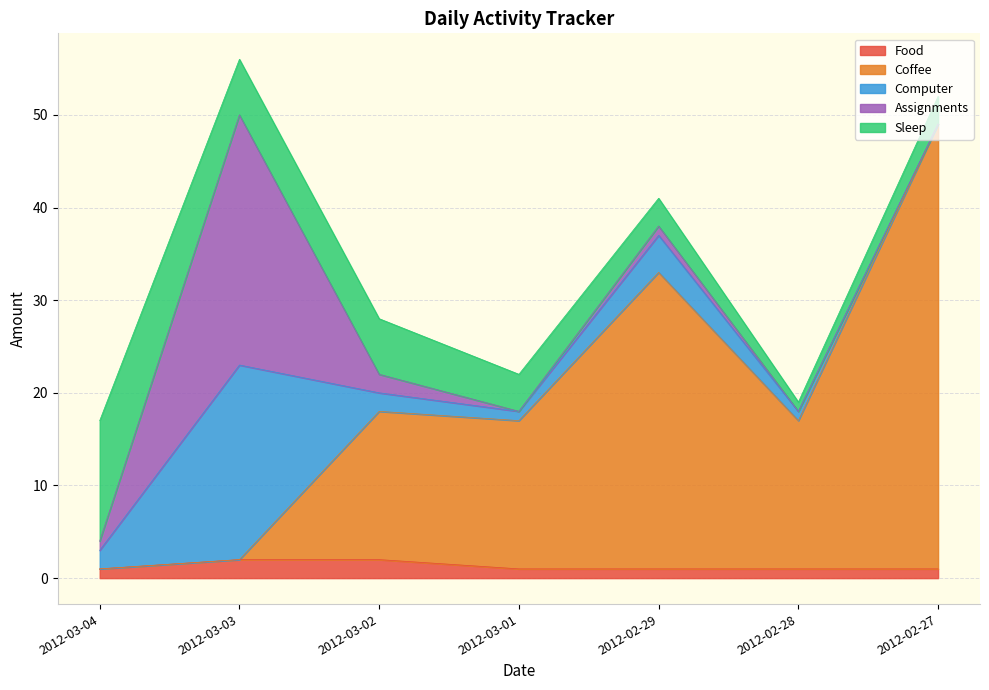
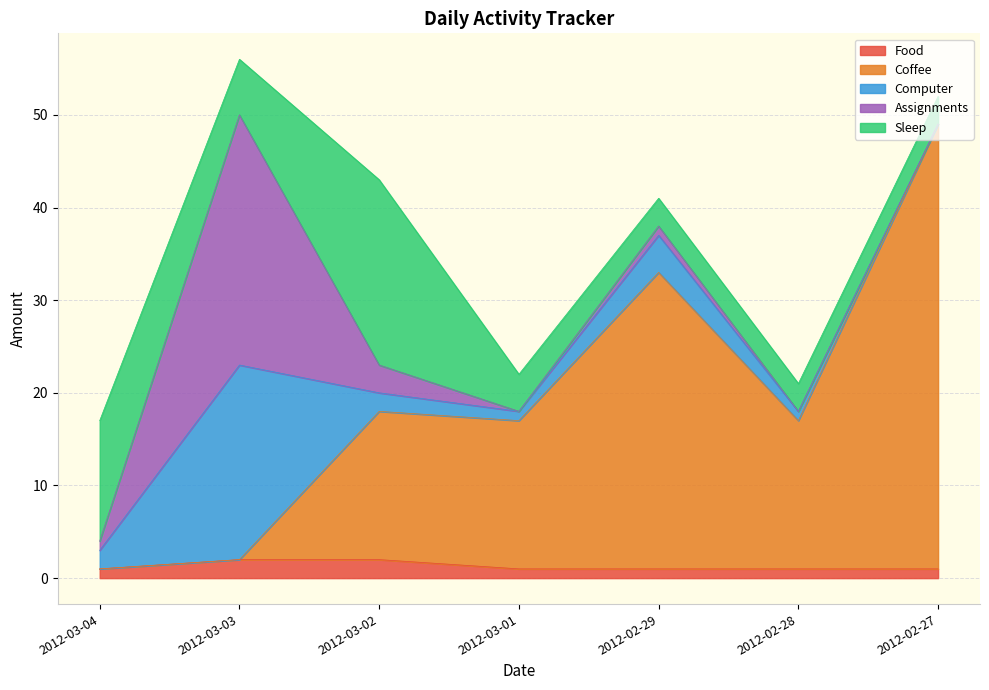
Assignments, 2012-03-02: 2 -> 3
Sleep, 2012-03-02: 6 -> 20
Sleep, 2012-02-28: 1 -> 3
